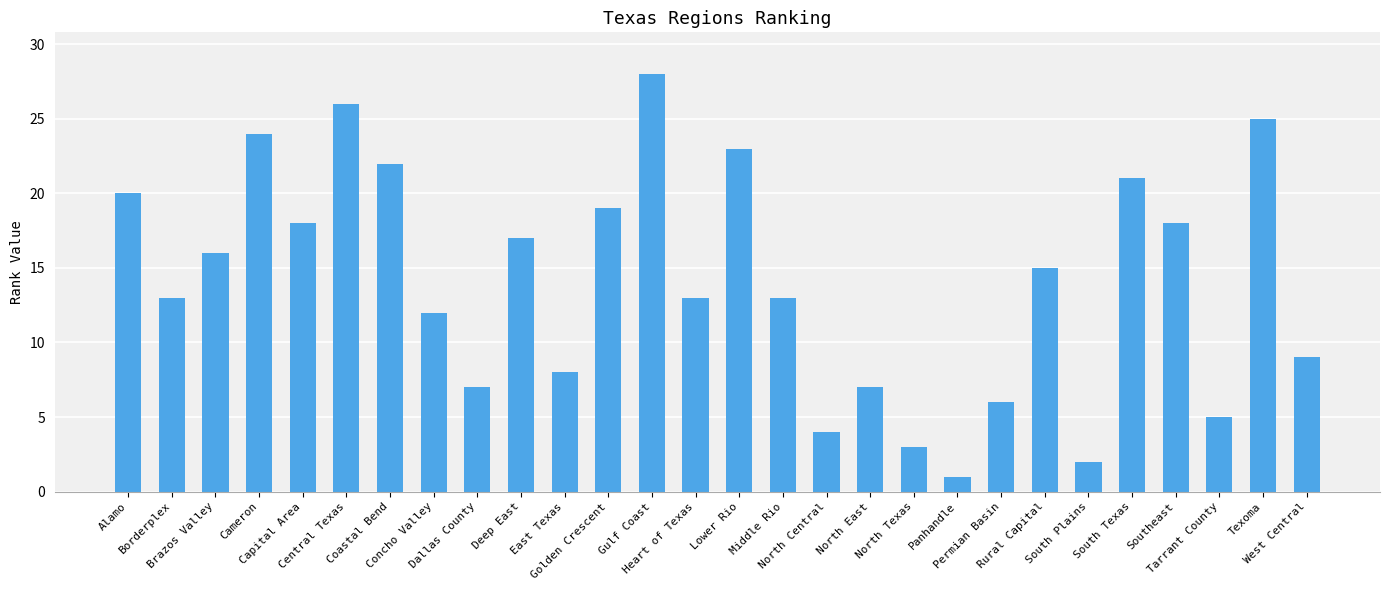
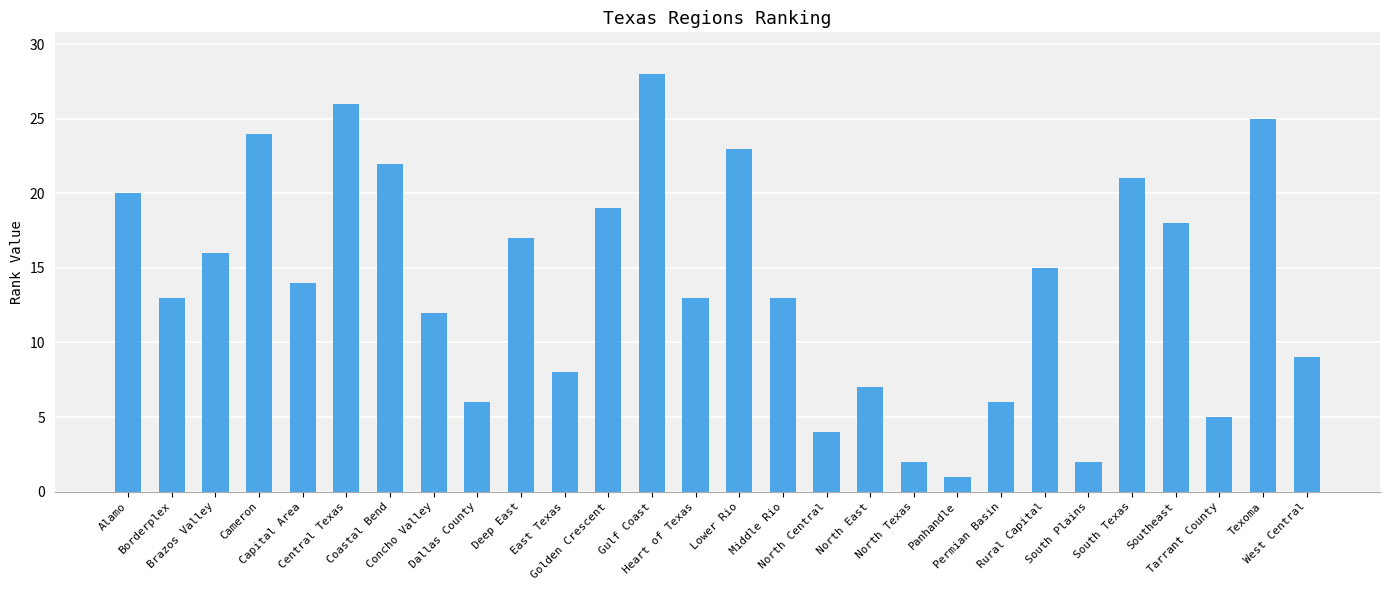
Capital Area: 18 -> 14
Dallas County: 7 -> 6
North Texas: 3 -> 2
